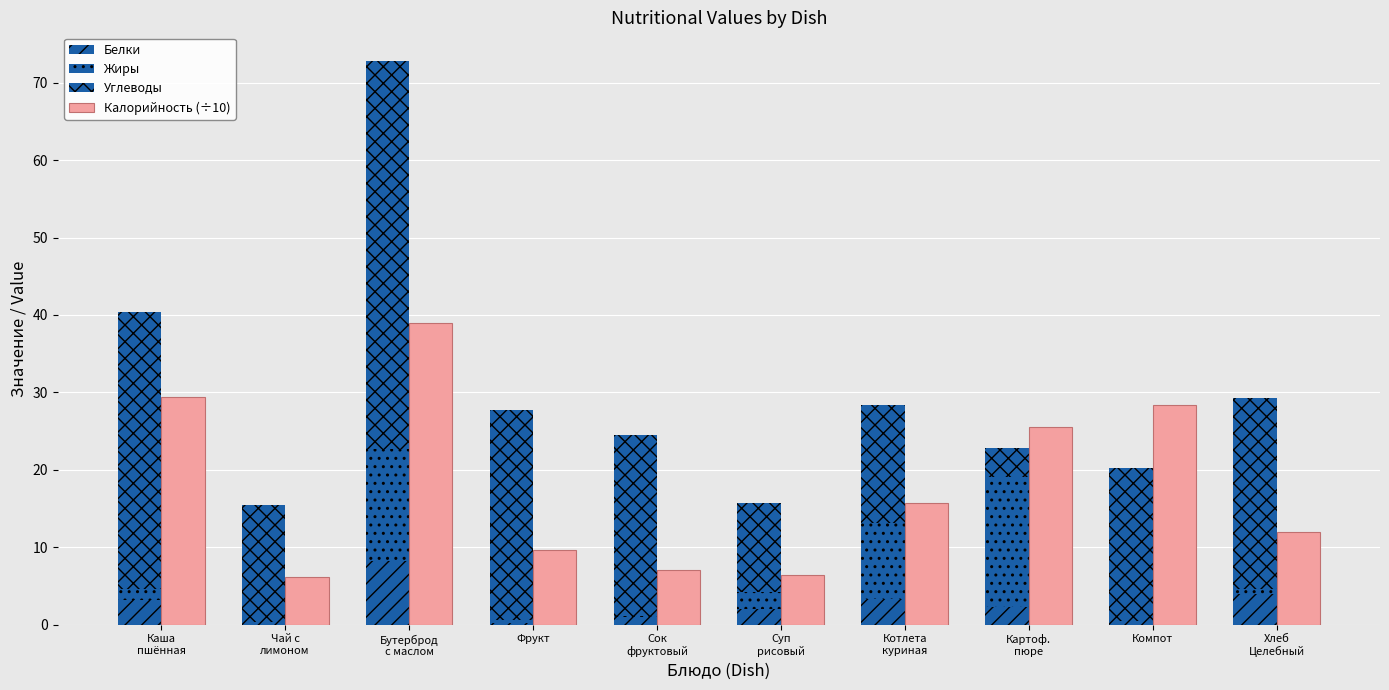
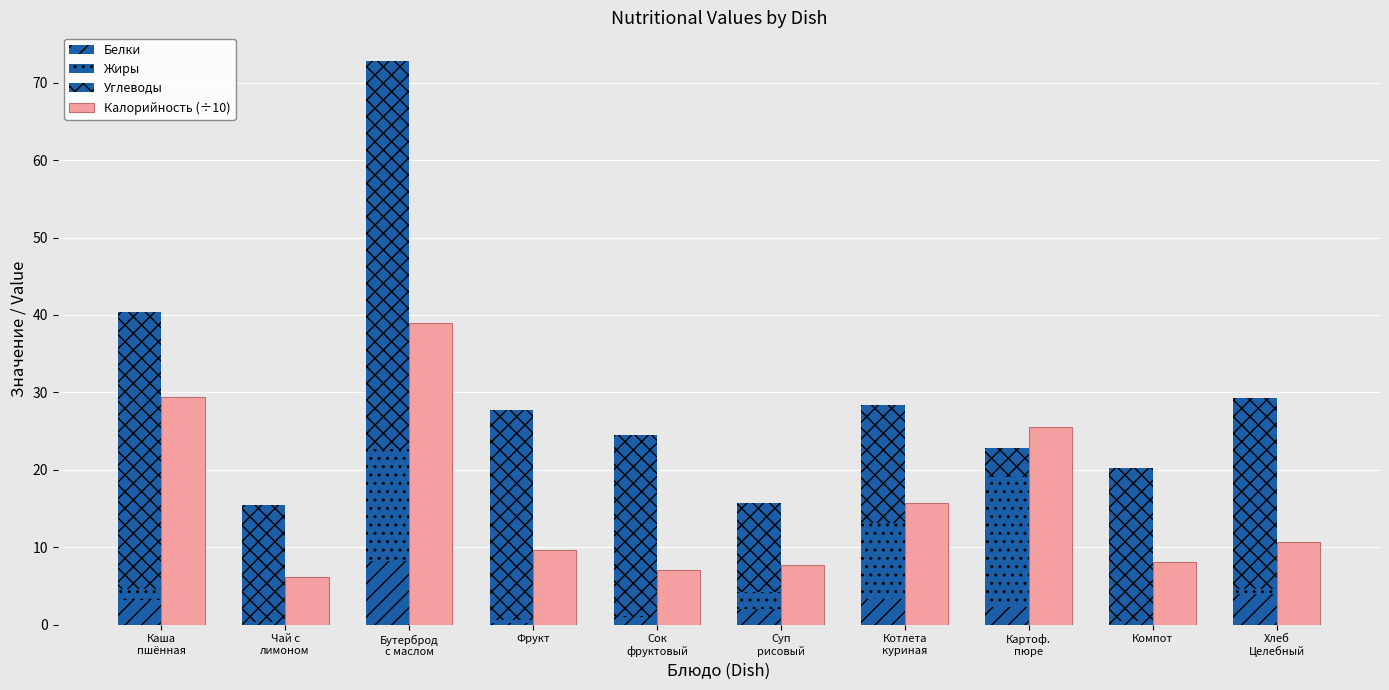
Калорийность (÷10), Суп рисовый: 6 -> 8
Калорийность (÷10), Компот: 28 -> 8
Калорийность (÷10), Хлеб Целебный: 12 -> 11
